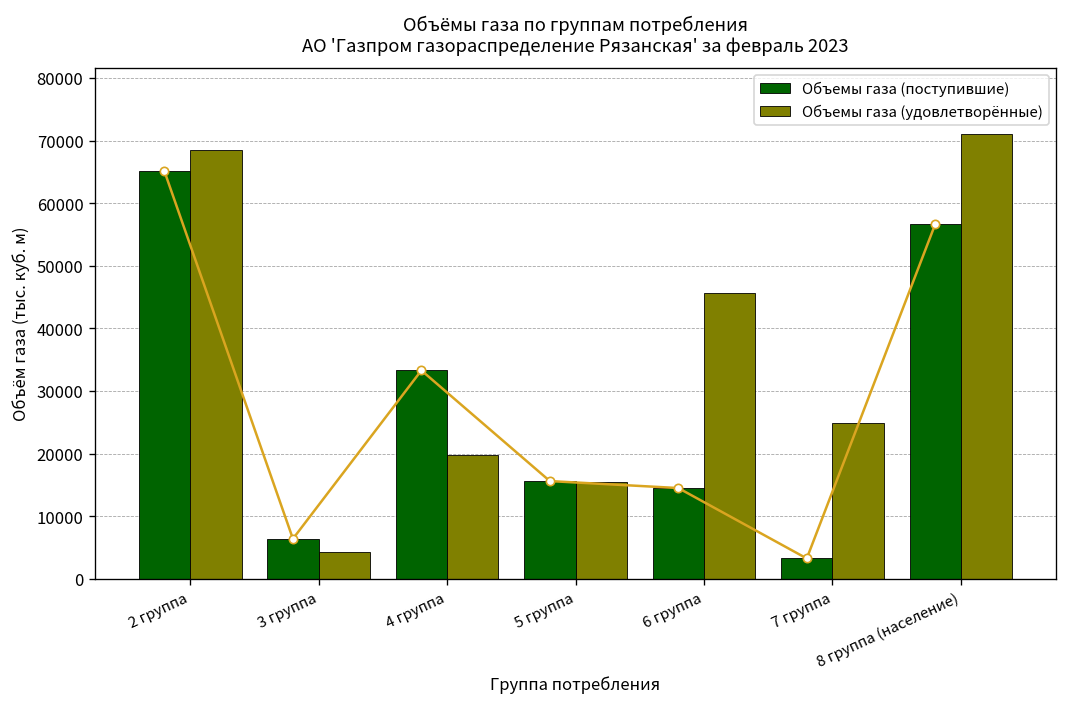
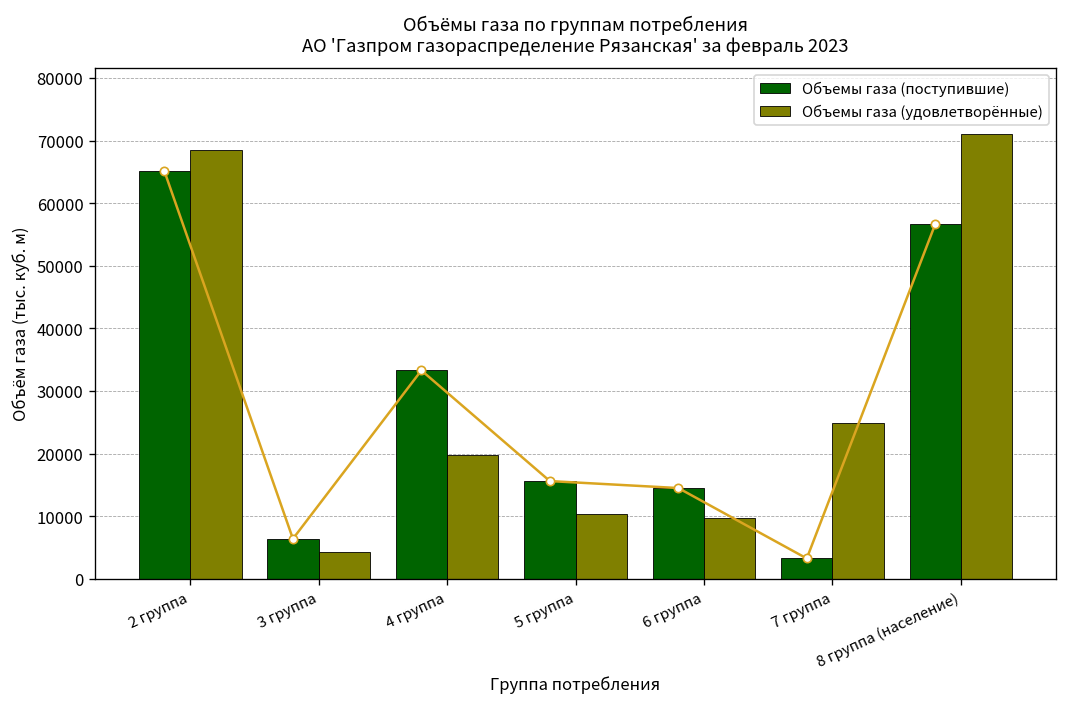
Объемы газа (удовлетворённые), 5 группа: 15000 -> 10000
Объемы газа (удовлетворённые), 6 группа: 46000 -> 10000
